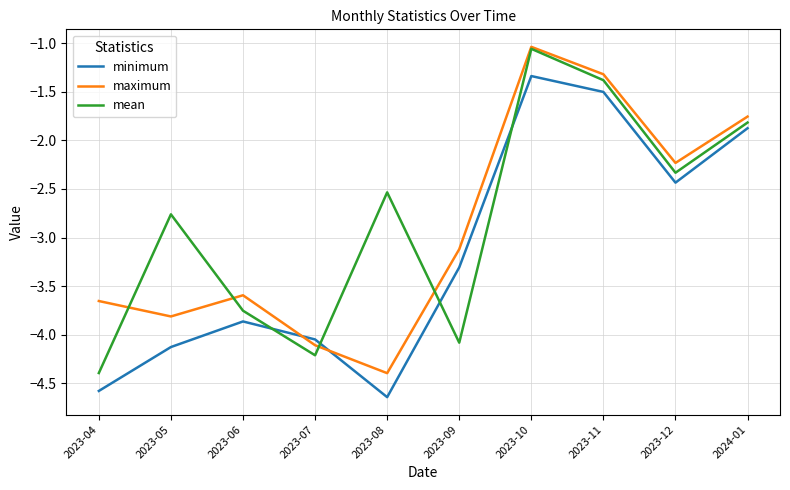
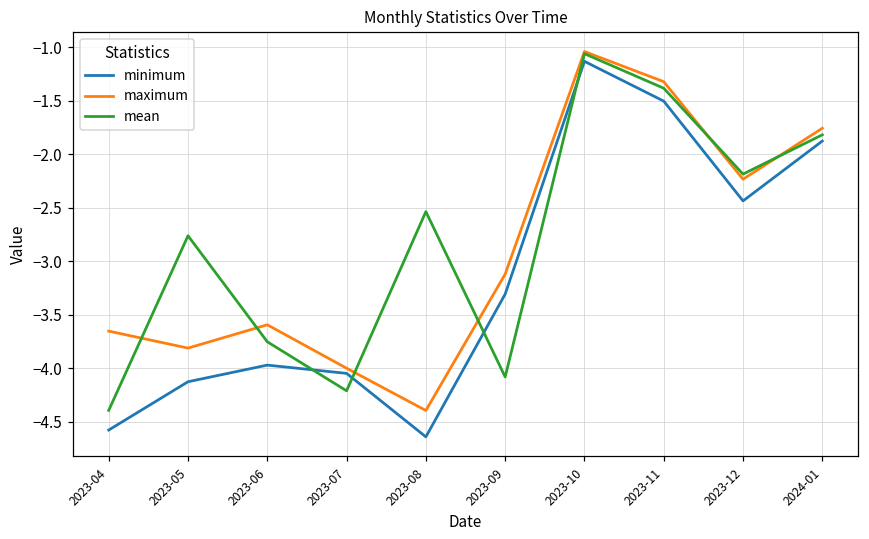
minimum, 2023-06: -3.9 -> -4.0
maximum, 2023-07: -4.1 -> -4.0
minimum, 2023-10: -1.3 -> -1.1
mean, 2023-12: -2.3 -> -2.2
